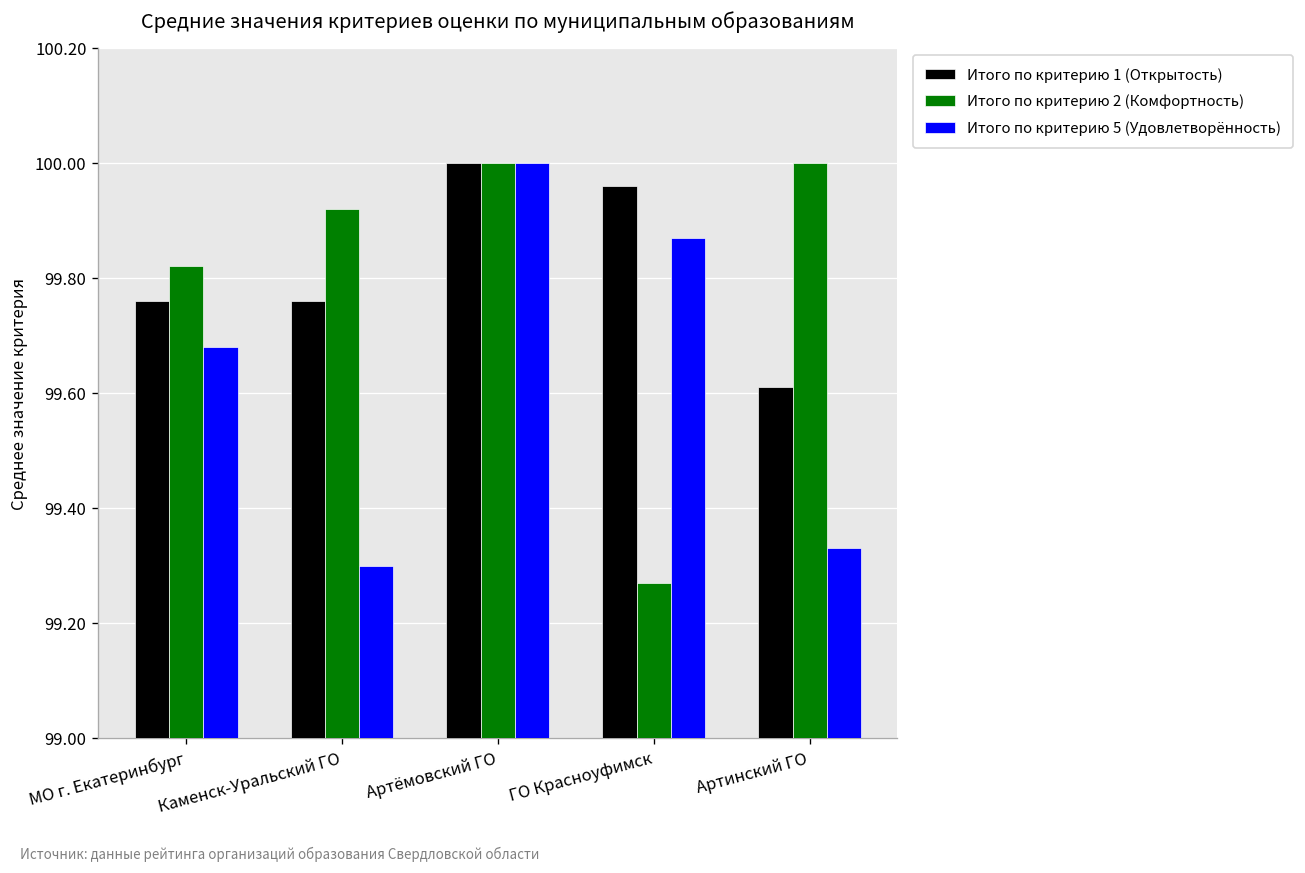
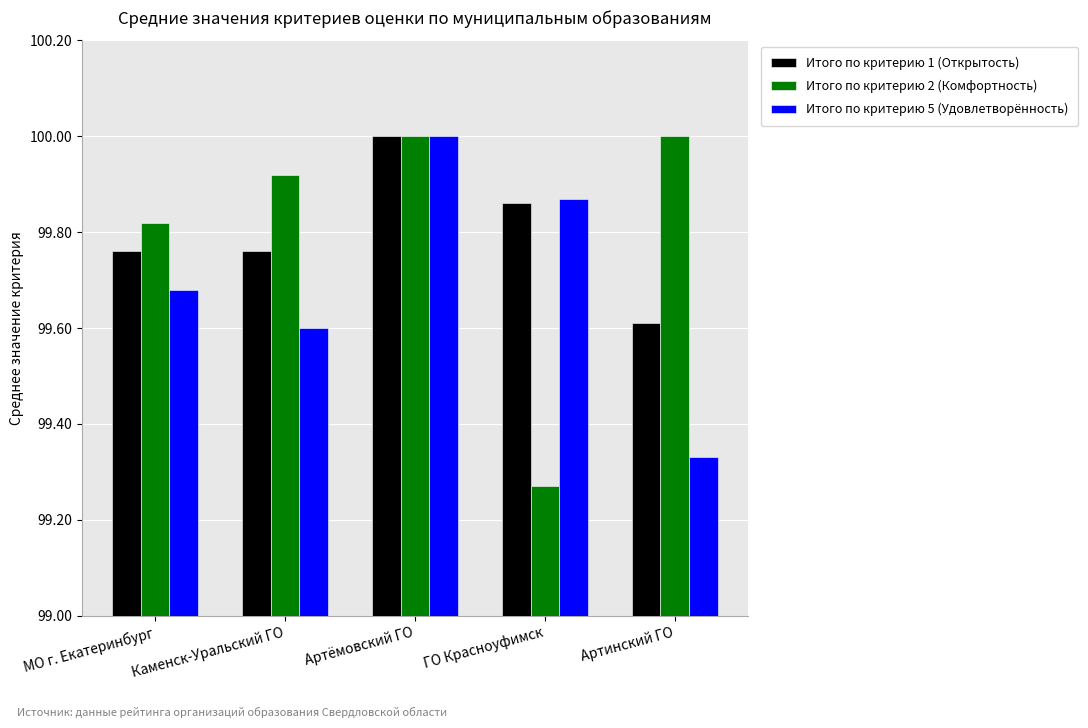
Итого по критерию 5 (Удовлетворённость), Каменск-Уральский ГО: 99.3 -> 99.6
Итого по критерию 1 (Открытость), ГО Красноуфимск: 99.96 -> 99.86
